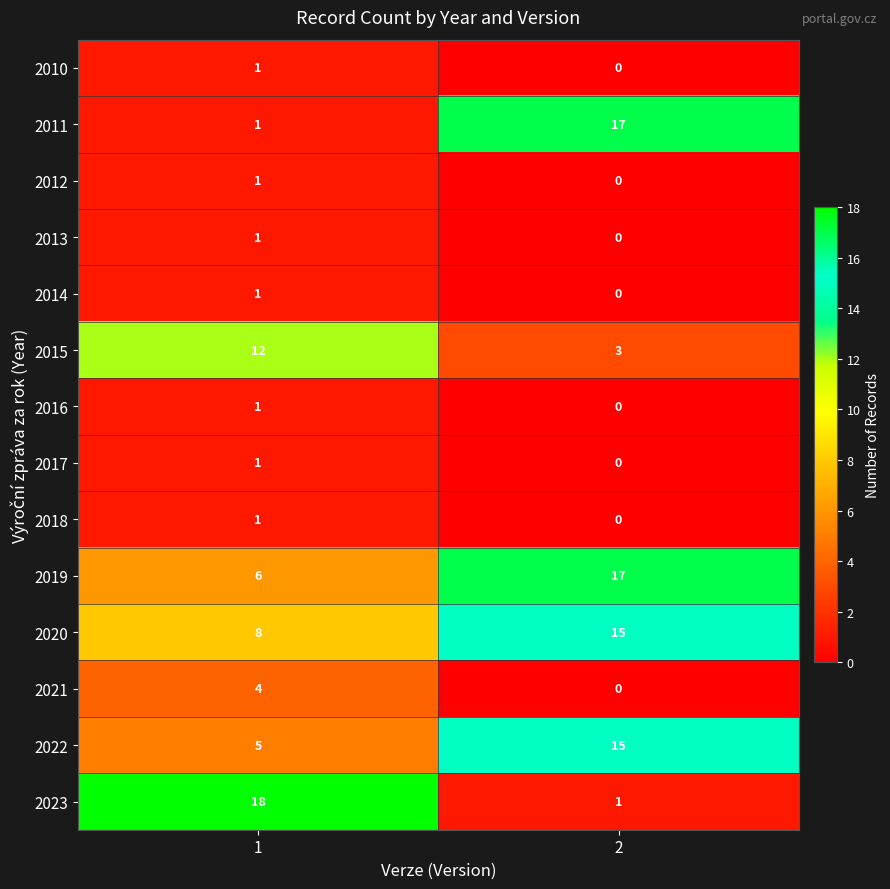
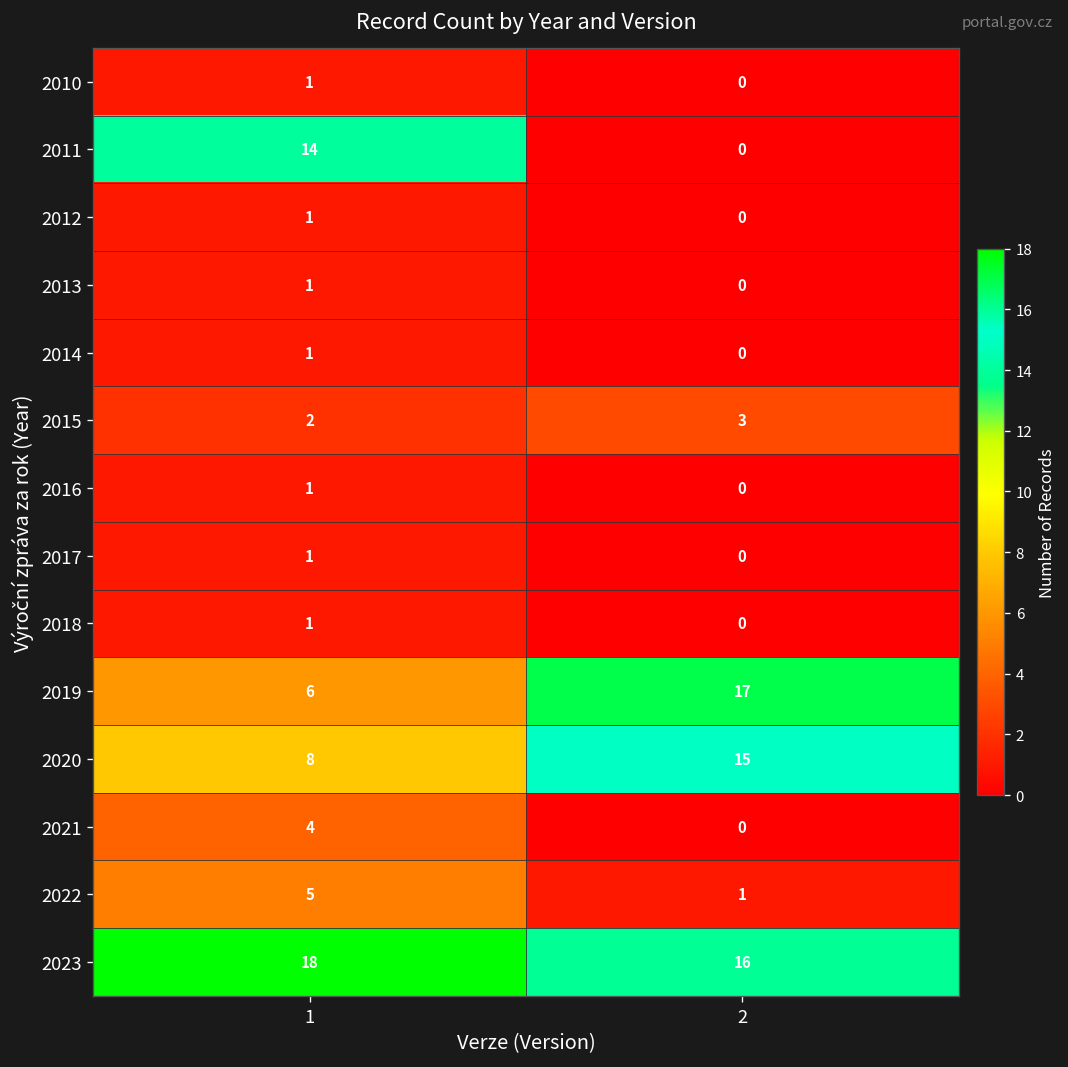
2011, 1: 1 -> 14
2011, 2: 17 -> 0
2015, 1: 12 -> 2
2022, 2: 15 -> 1
2023, 2: 1 -> 16
